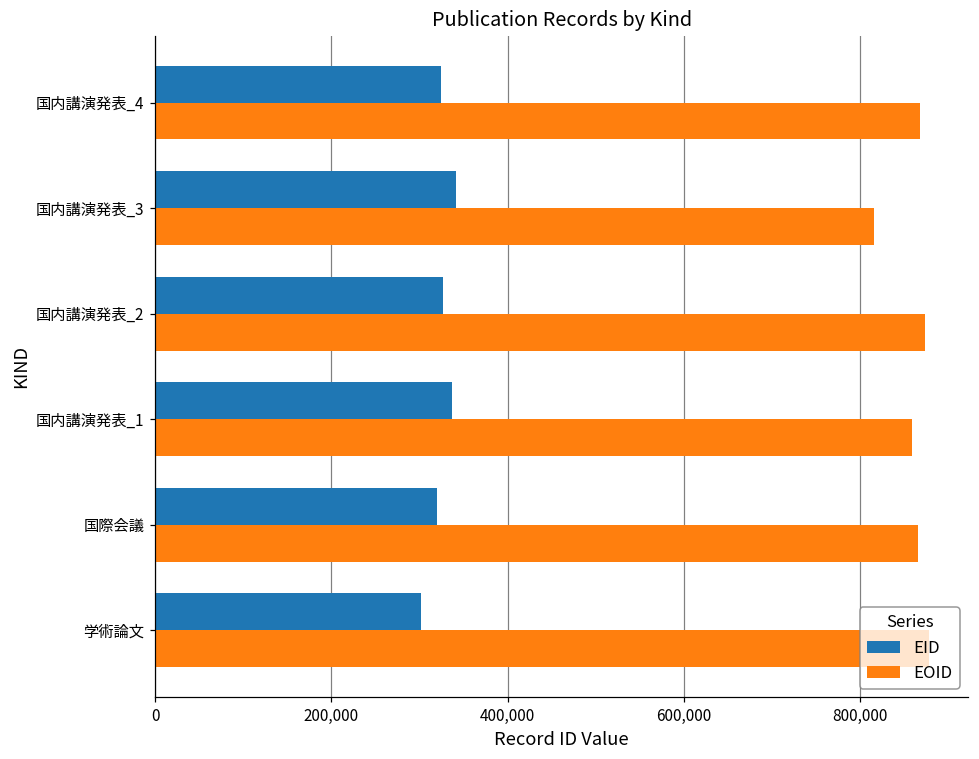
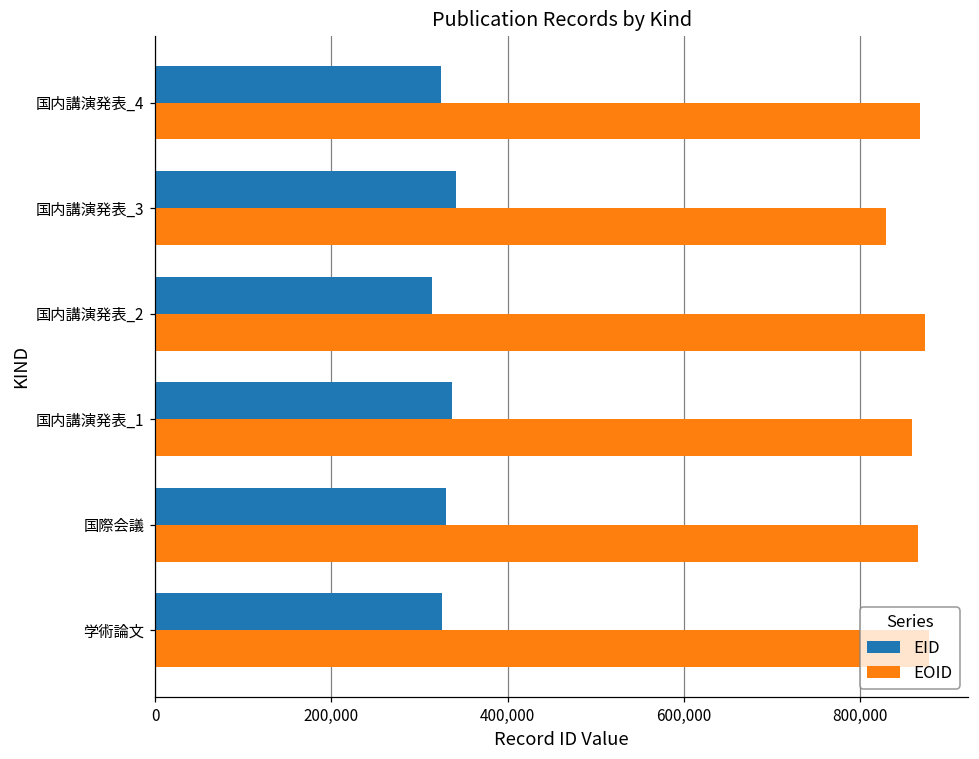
EOID, 国内講演発表_3: 820,000 -> 830,000
EID, 国内講演発表_2: 330,000 -> 310,000
EID, 国際会議: 320,000 -> 330,000
EID, 学術論文: 300,000 -> 330,000
